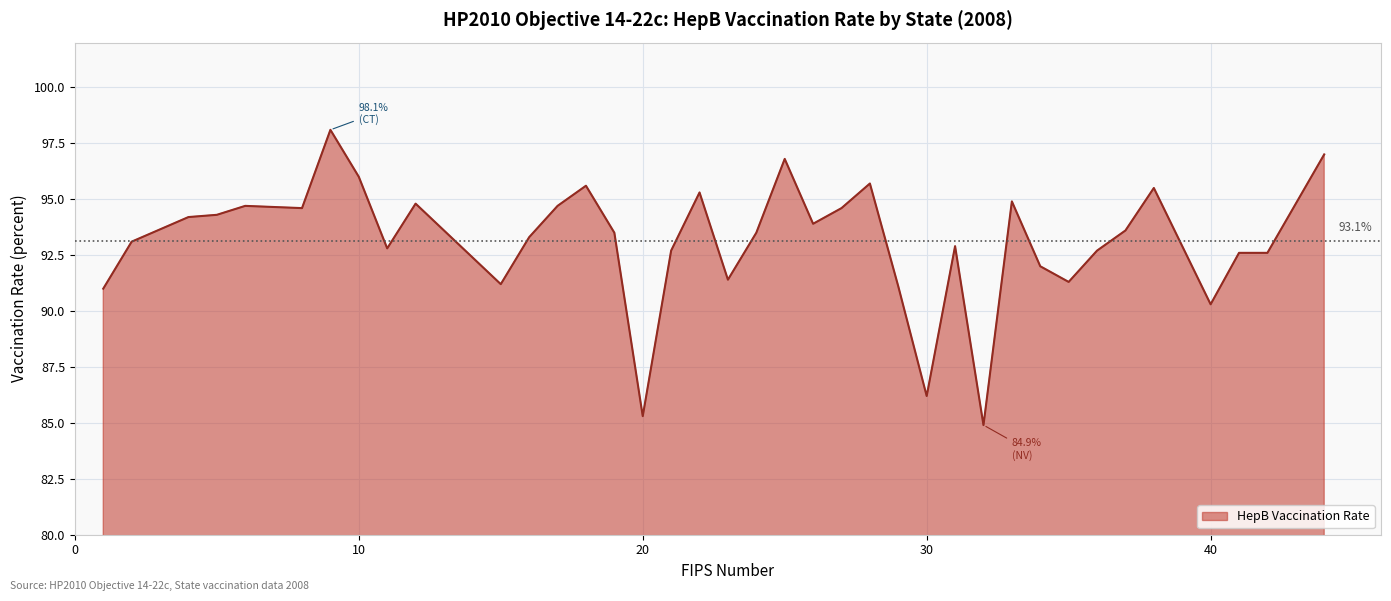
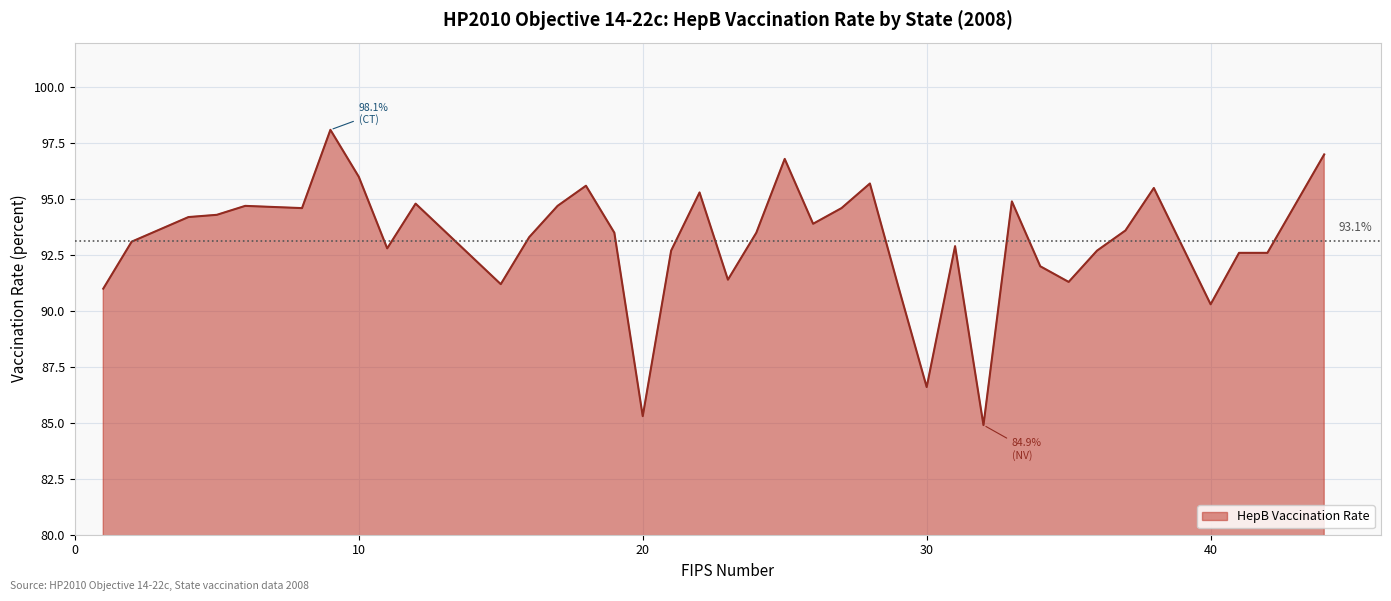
30: 86.2 -> 86.6
